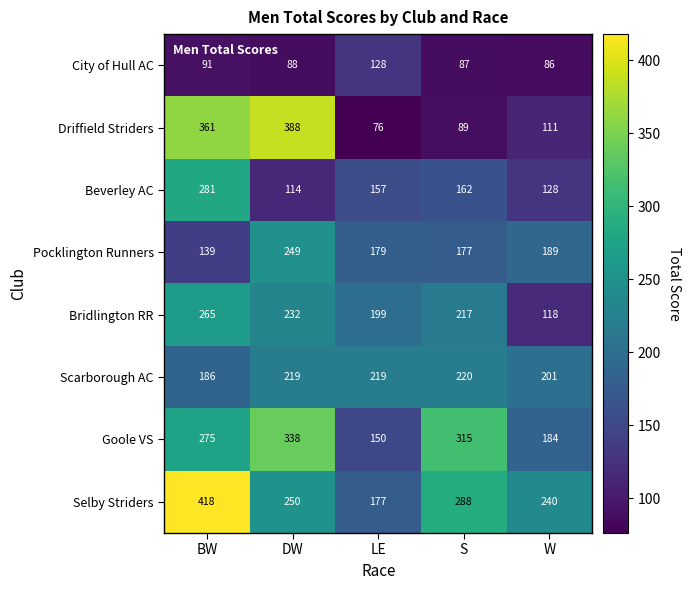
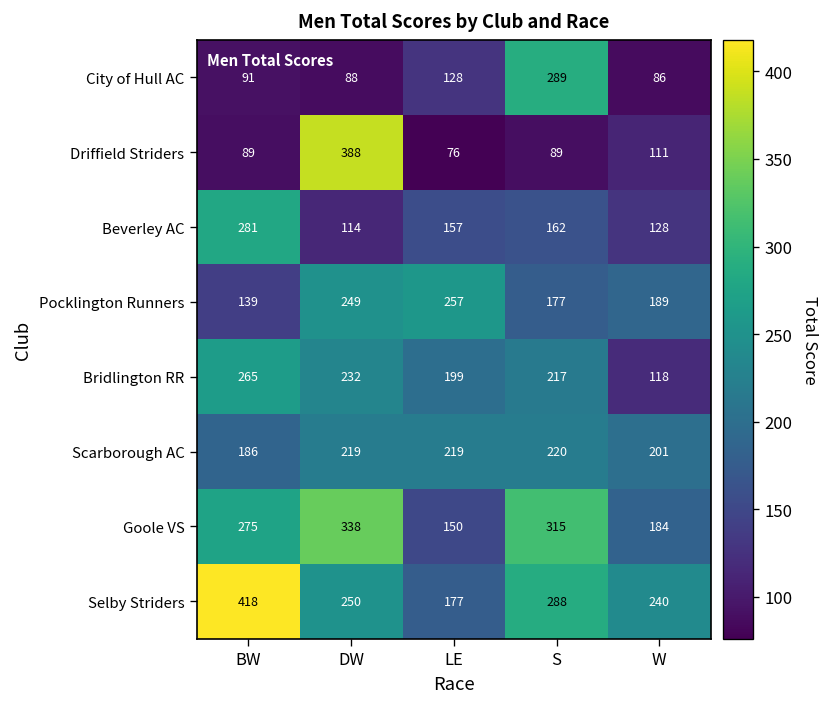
City of Hull AC, S: 87 -> 289
Driffield Striders, BW: 361 -> 89
Pocklington Runners, LE: 179 -> 257
